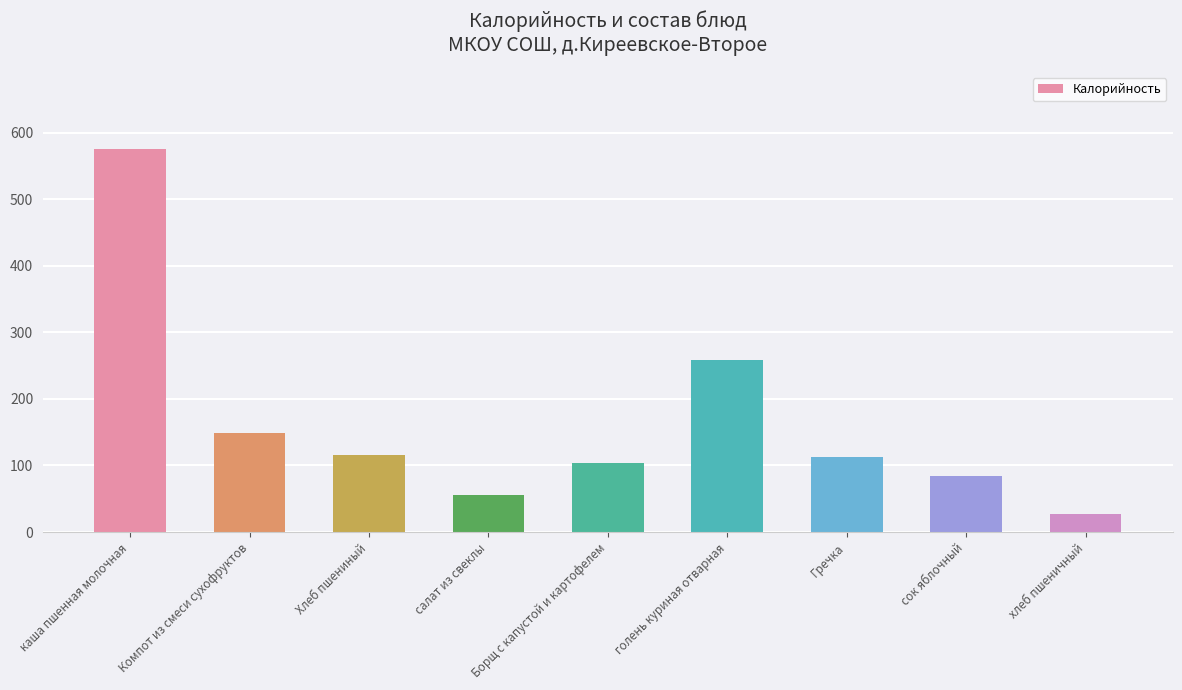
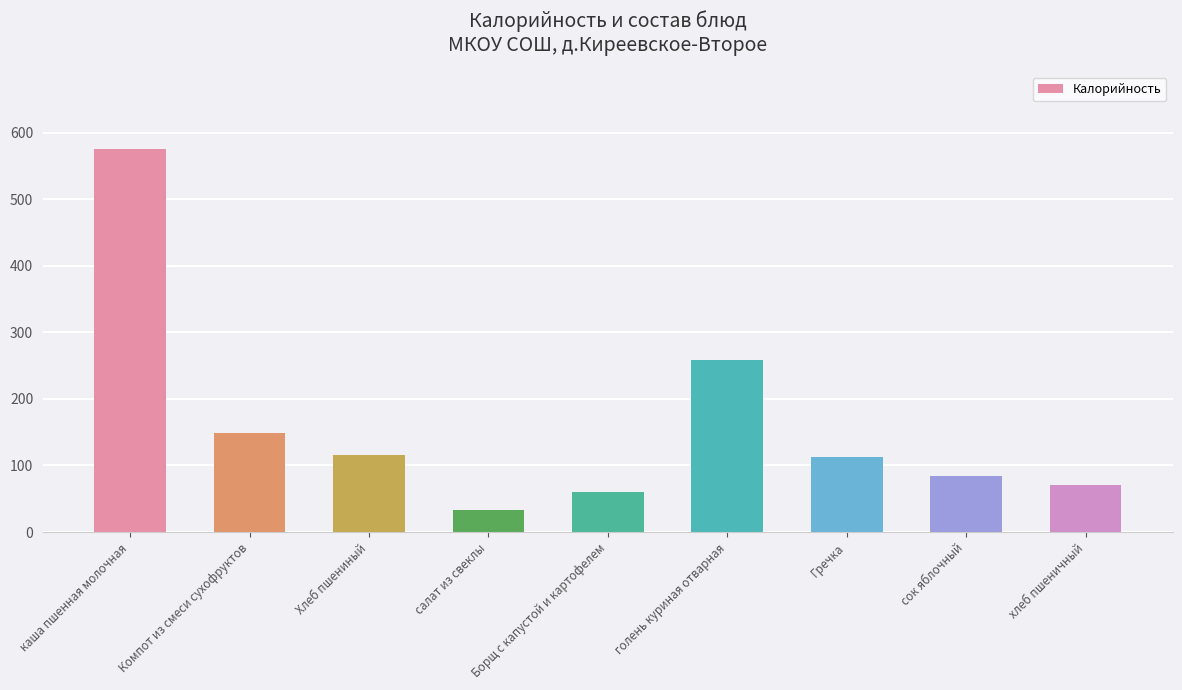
салат из свеклы: 60 -> 30
Борщ с капустой и картофелем: 100 -> 60
хлеб пшеничный: 30 -> 70
